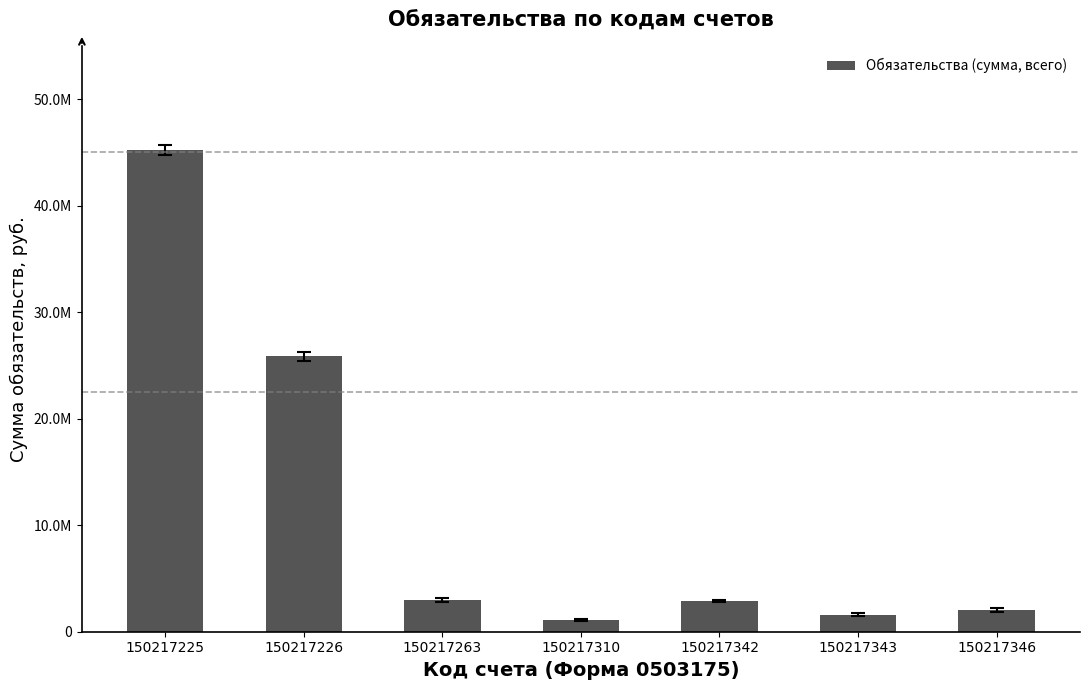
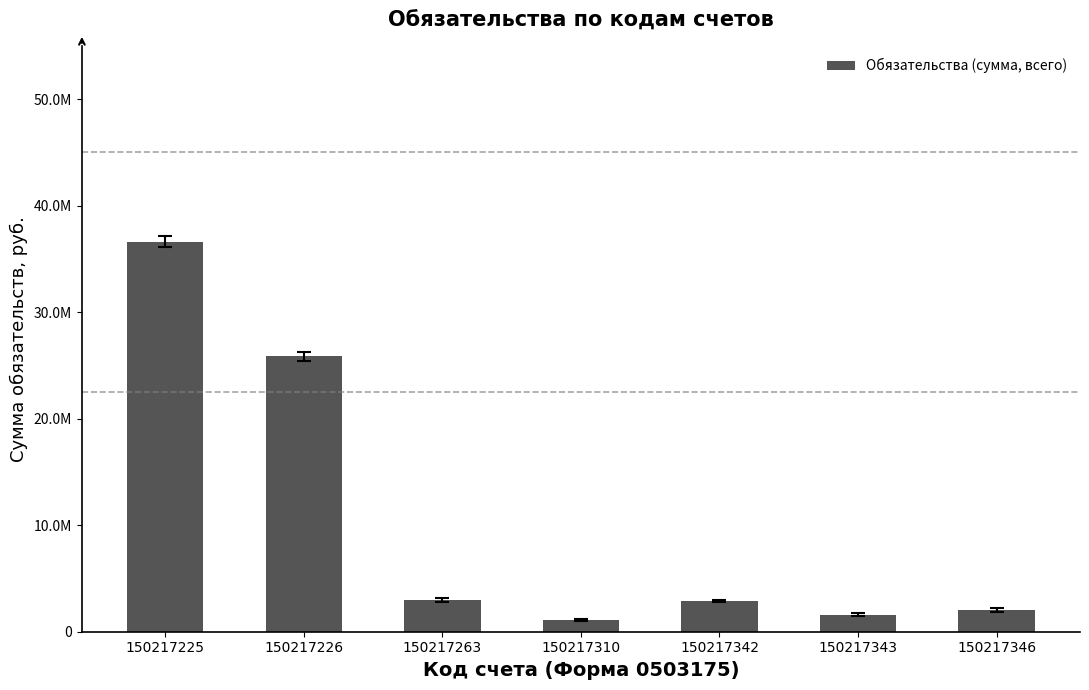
Обязательства (сумма, всего), 150217225: 45200000 -> 36600000
